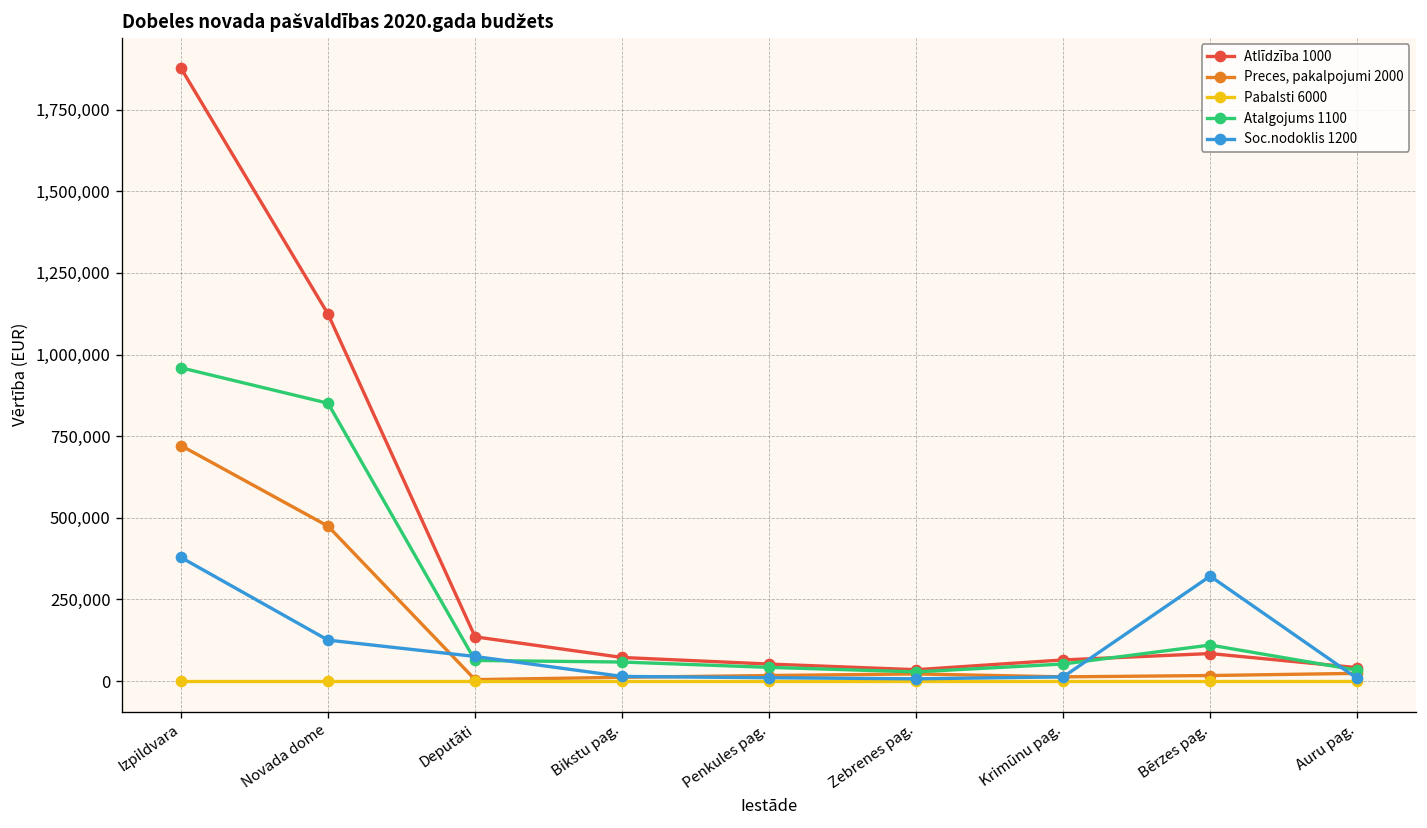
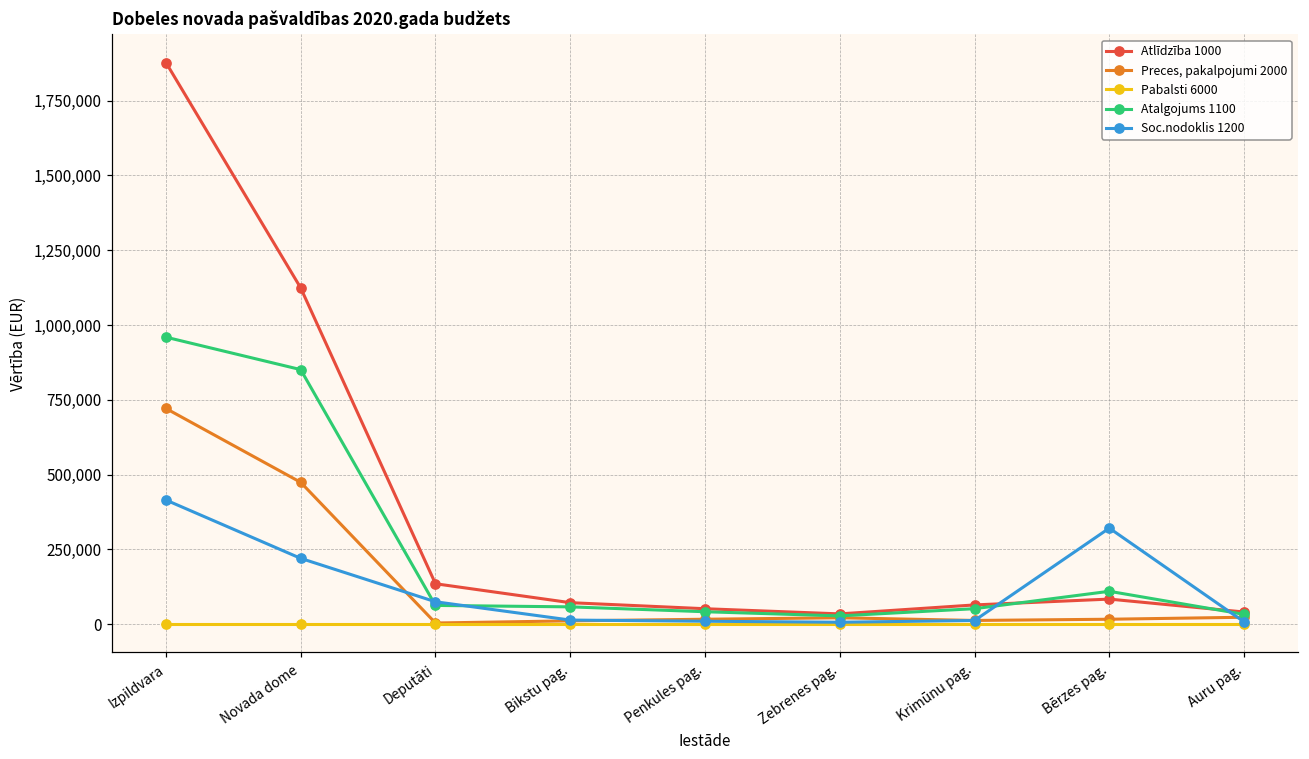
Soc.nodoklis 1200, Izpildvara: 380,000 -> 420,000
Soc.nodoklis 1200, Novada dome: 130,000 -> 220,000
